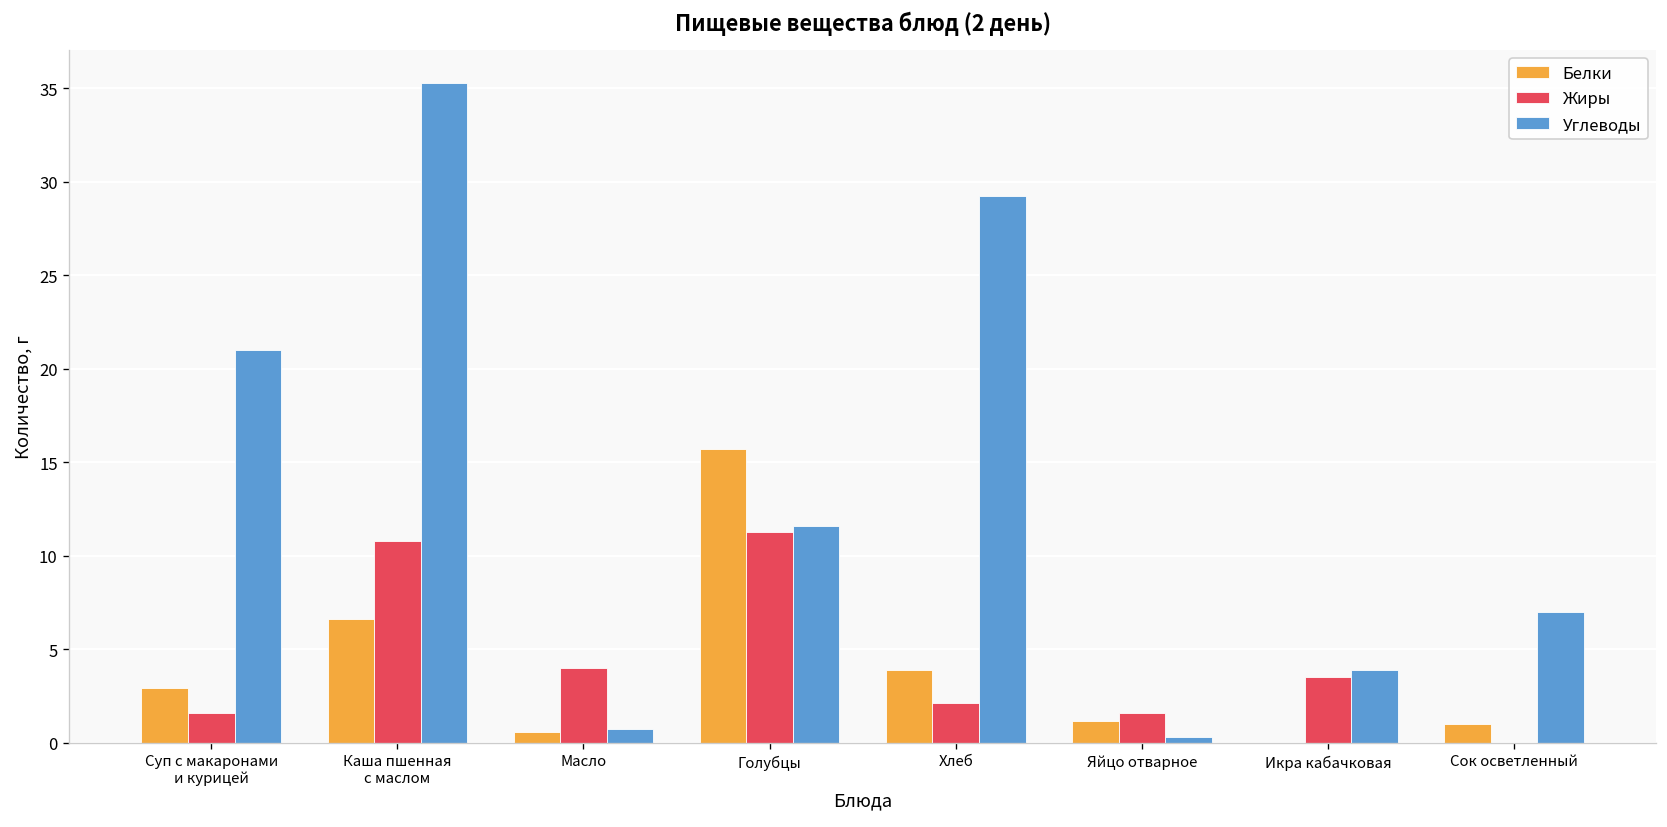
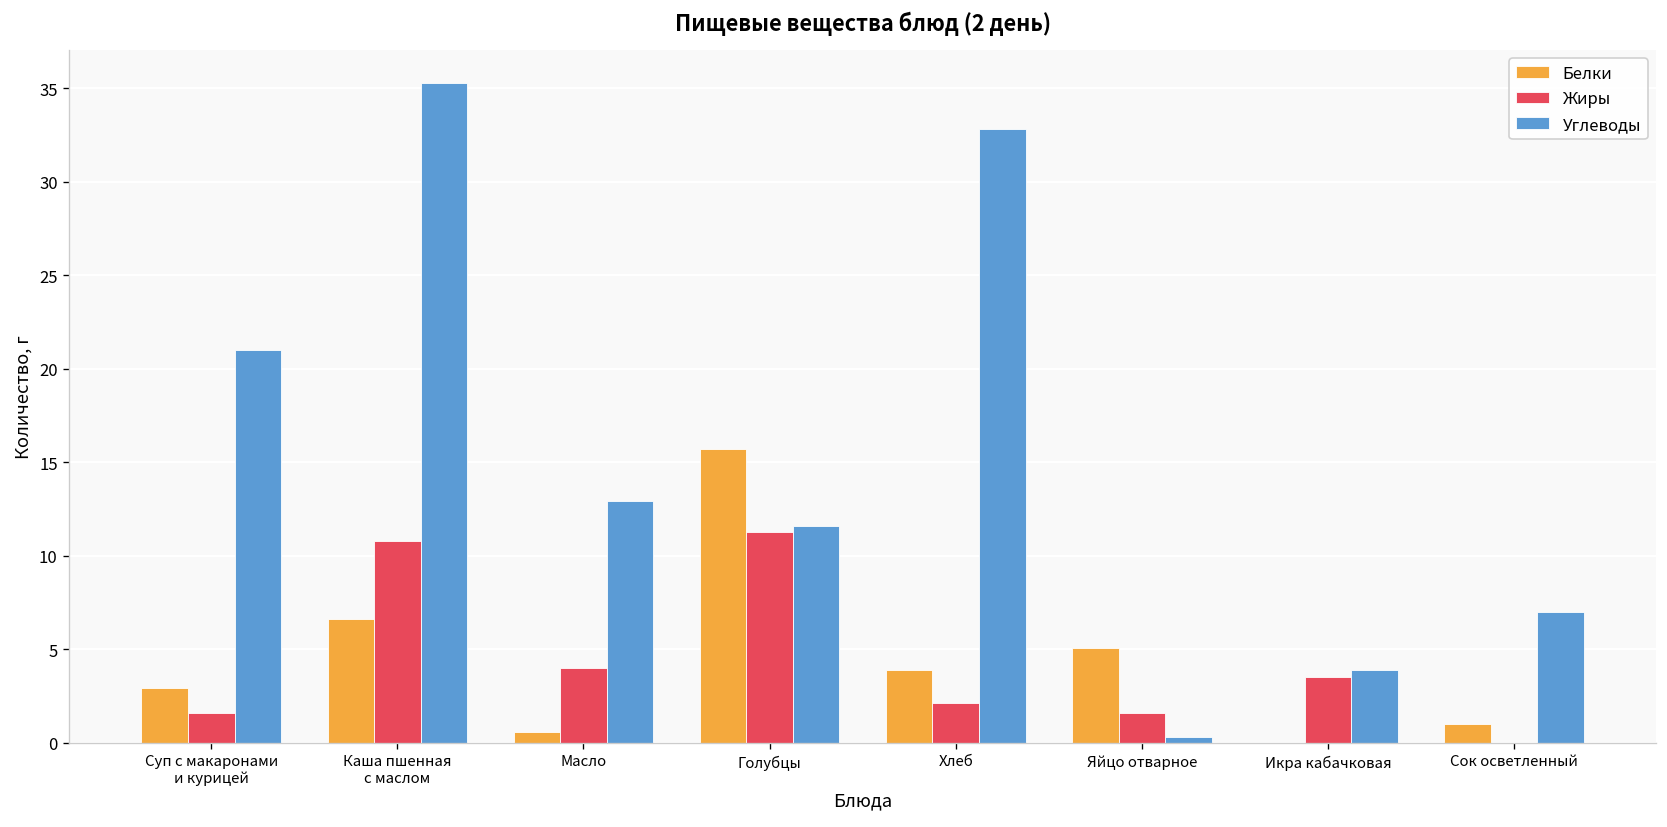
Углеводы, Масло: 0.8 -> 12.9
Углеводы, Хлеб: 29.2 -> 32.8
Белки, Яйцо отварное: 1.1 -> 5.1
